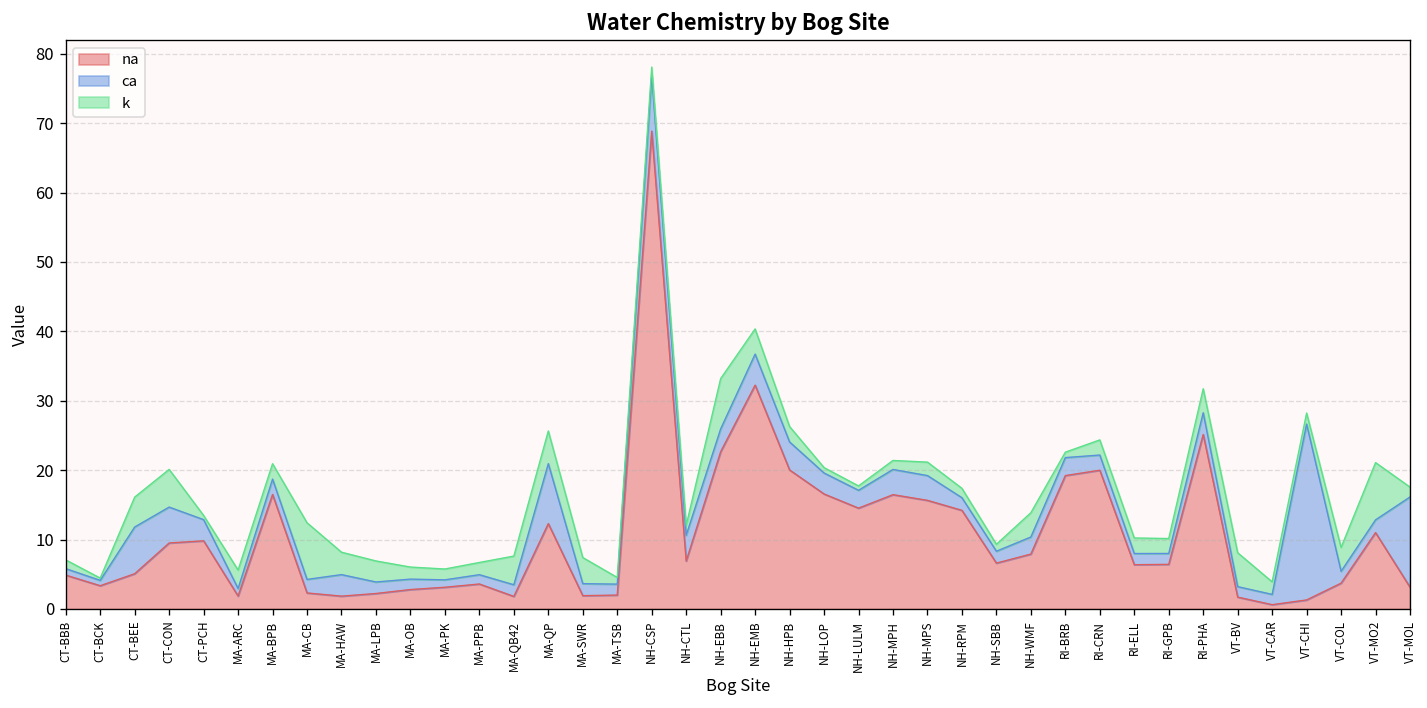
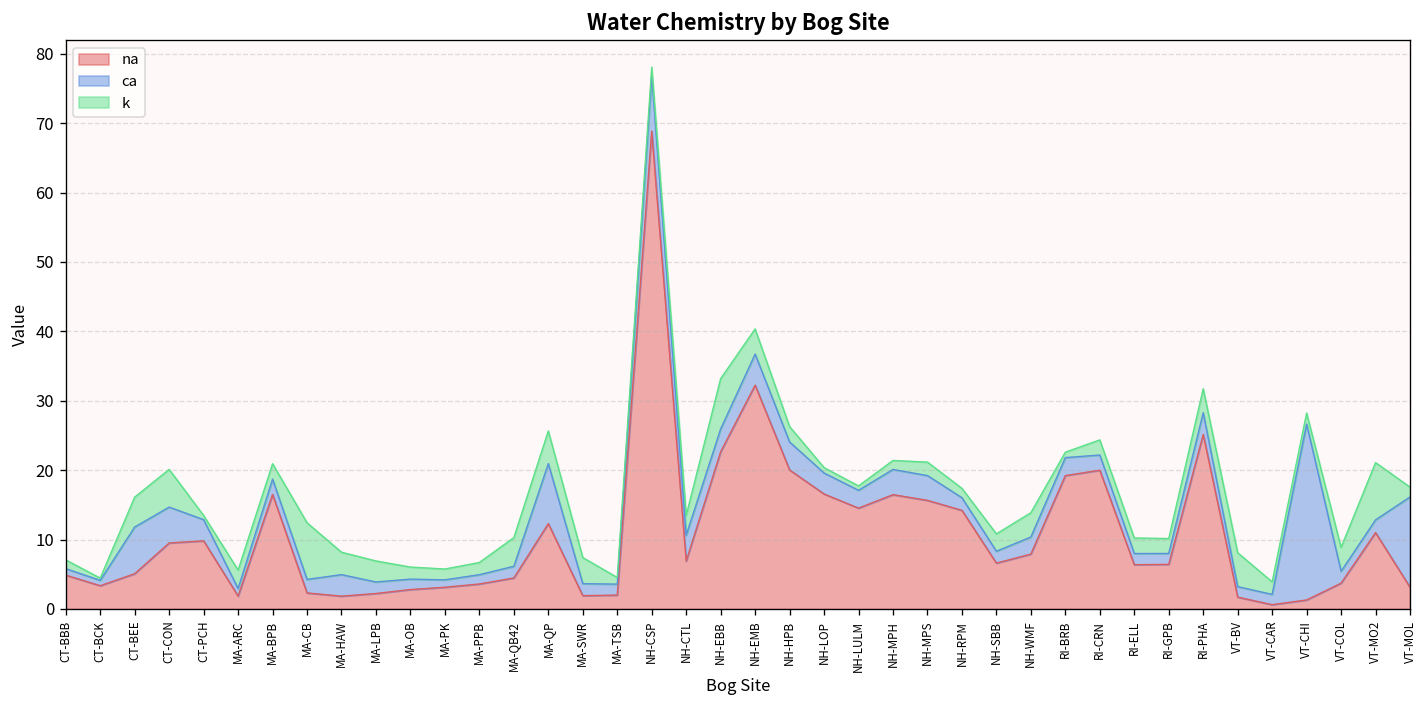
na, MA-QB42: 2 -> 4
k, NH-CTL: 1 -> 3
k, NH-SBB: 1 -> 3
